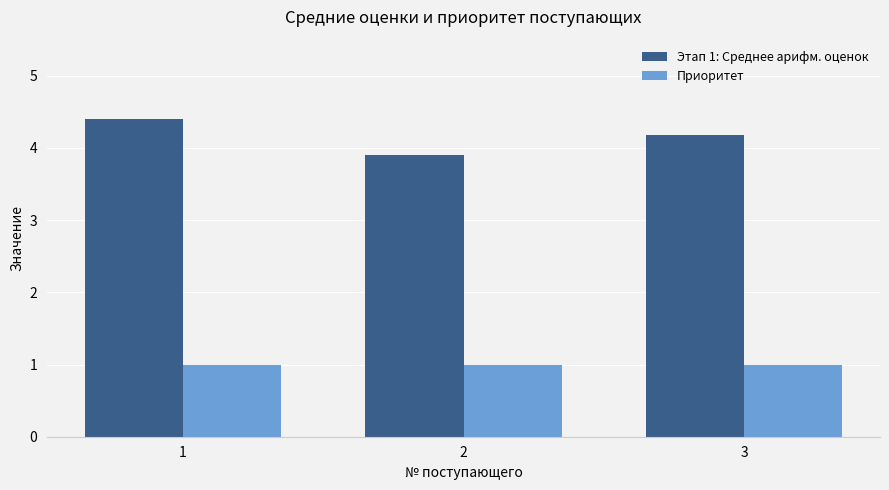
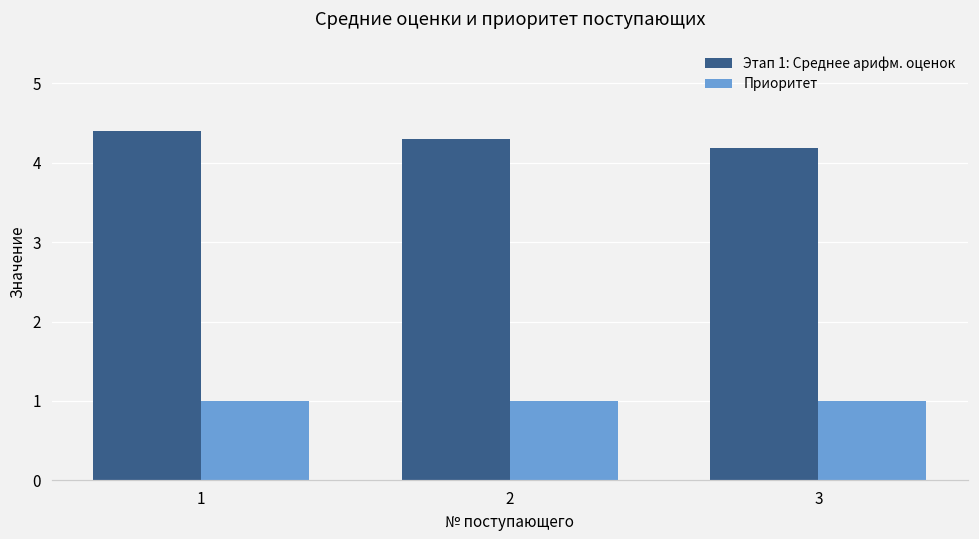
Этап 1: Среднее арифм. оценок, 2: 3.9 -> 4.3
